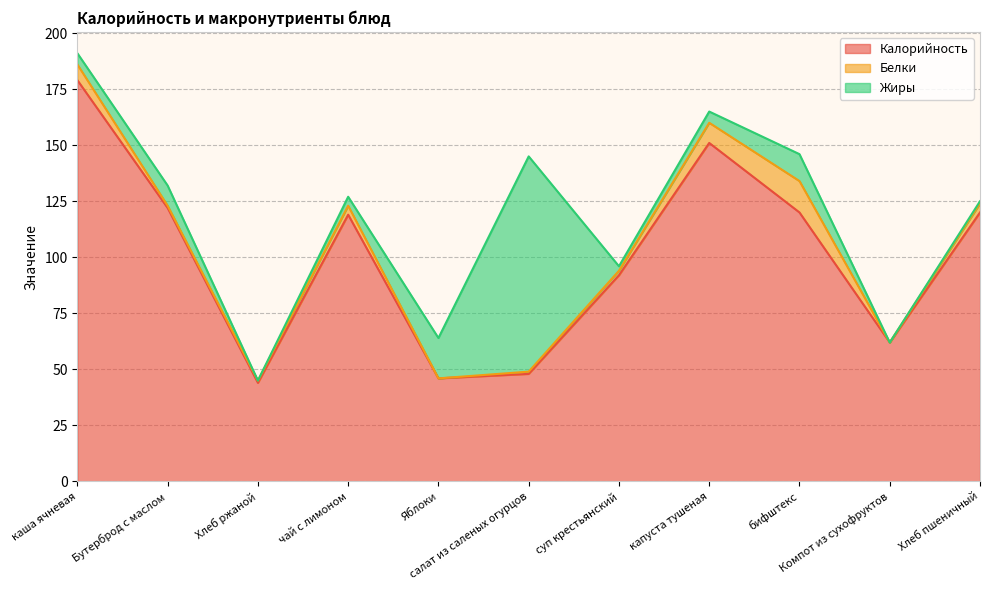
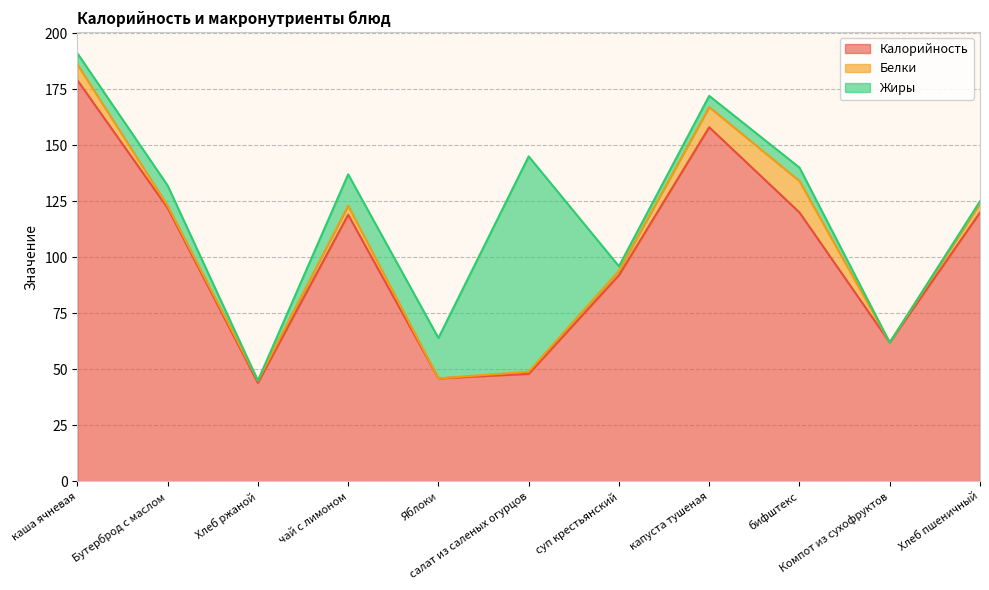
Жиры, чай с лимоном: 4 -> 14
Калорийность, капуста тушеная: 151 -> 158
Жиры, бифштекс: 12 -> 6
